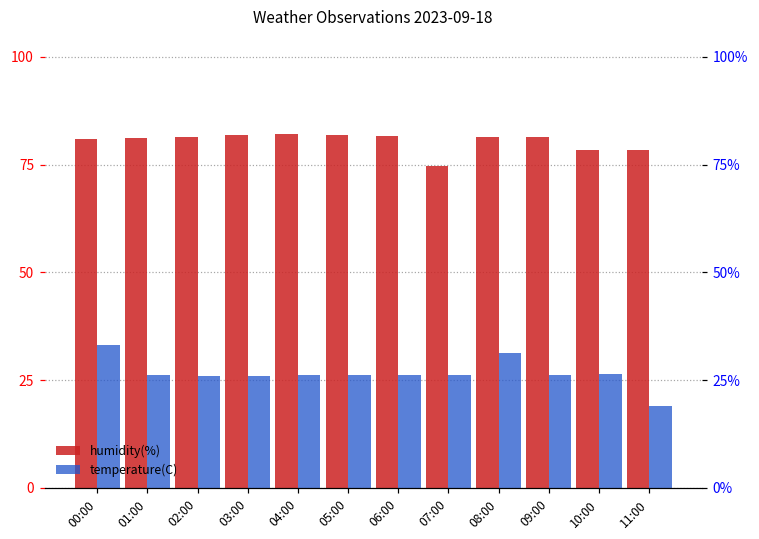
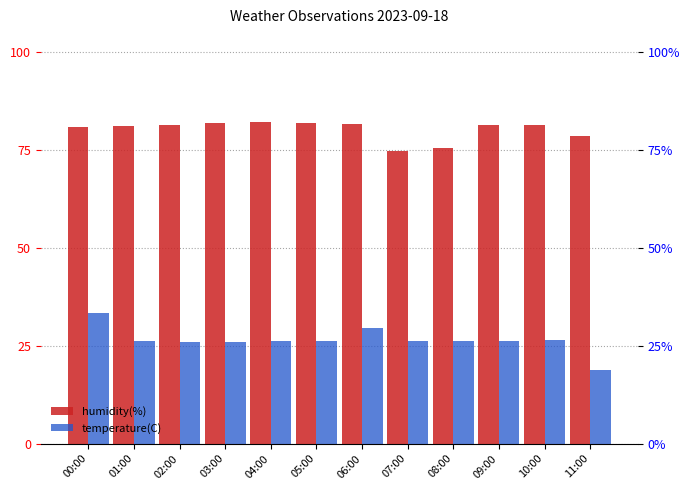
temperature(C), 06:00: 26 -> 29
humidity(%), 08:00: 81 -> 76
temperature(C), 08:00: 31 -> 26
humidity(%), 10:00: 78 -> 81
